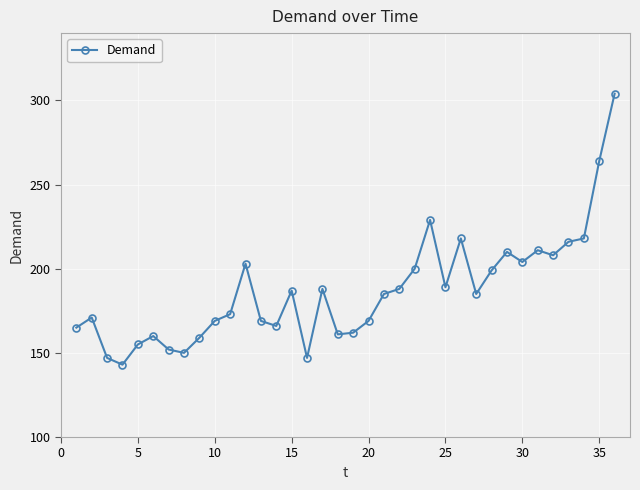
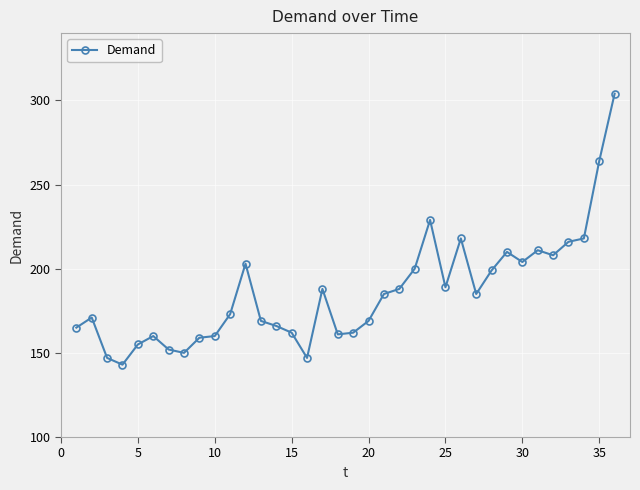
10: 169 -> 160
15: 187 -> 162
